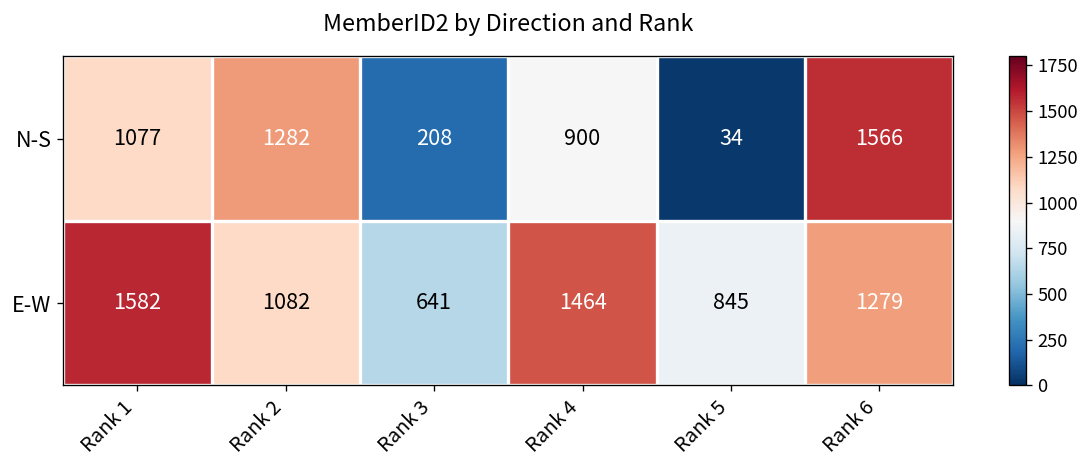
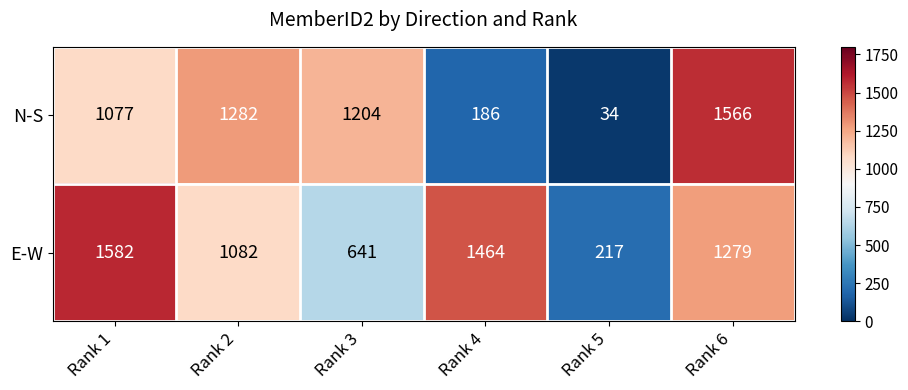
N-S, Rank 3: 208 -> 1204
N-S, Rank 4: 900 -> 186
E-W, Rank 5: 845 -> 217
